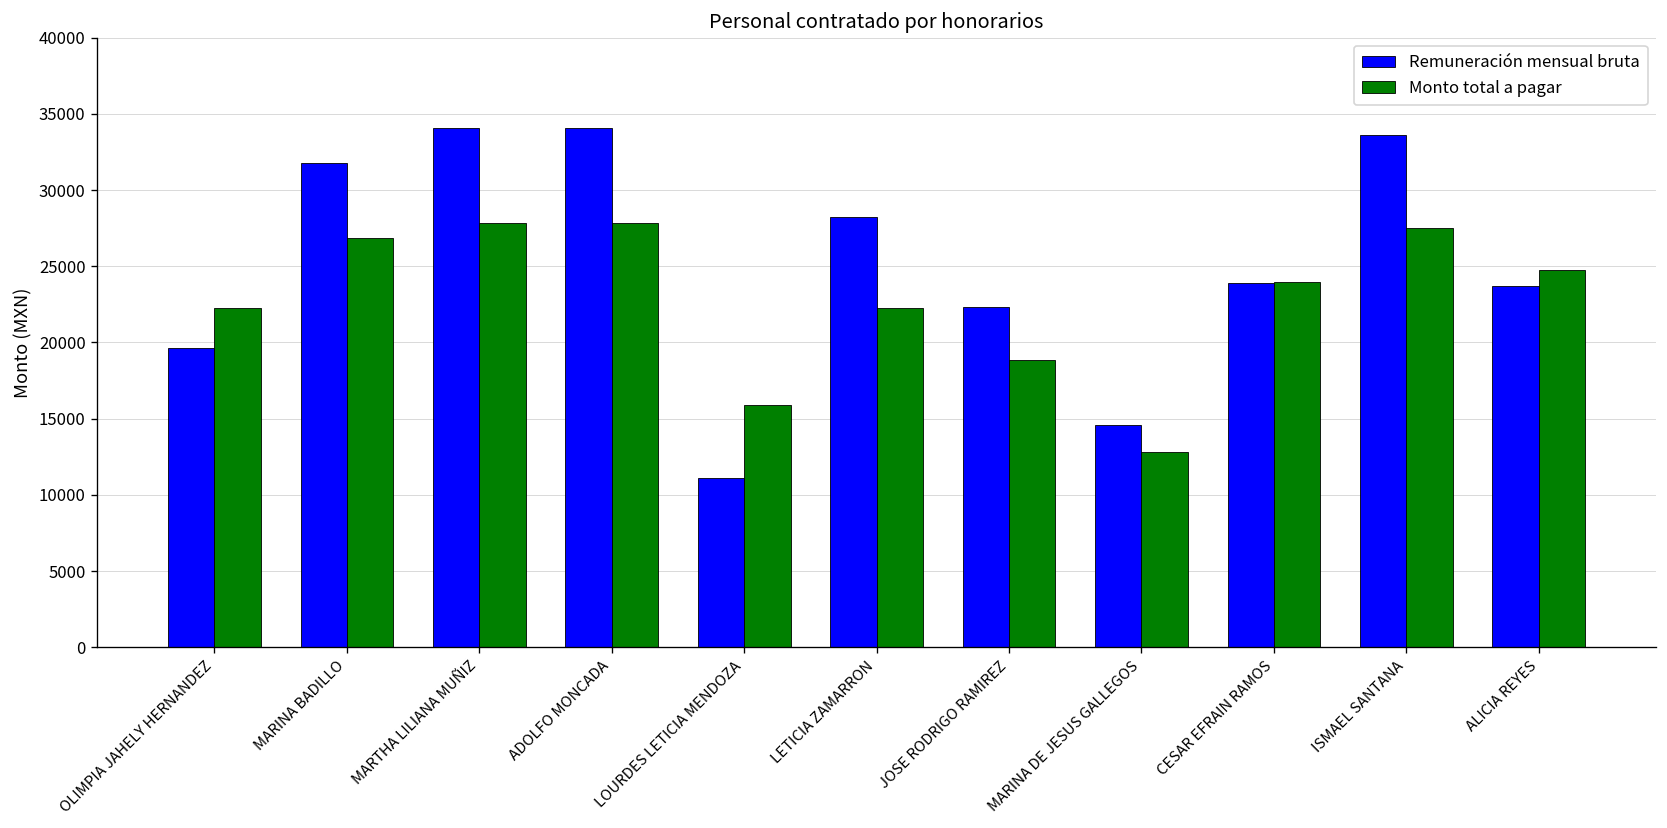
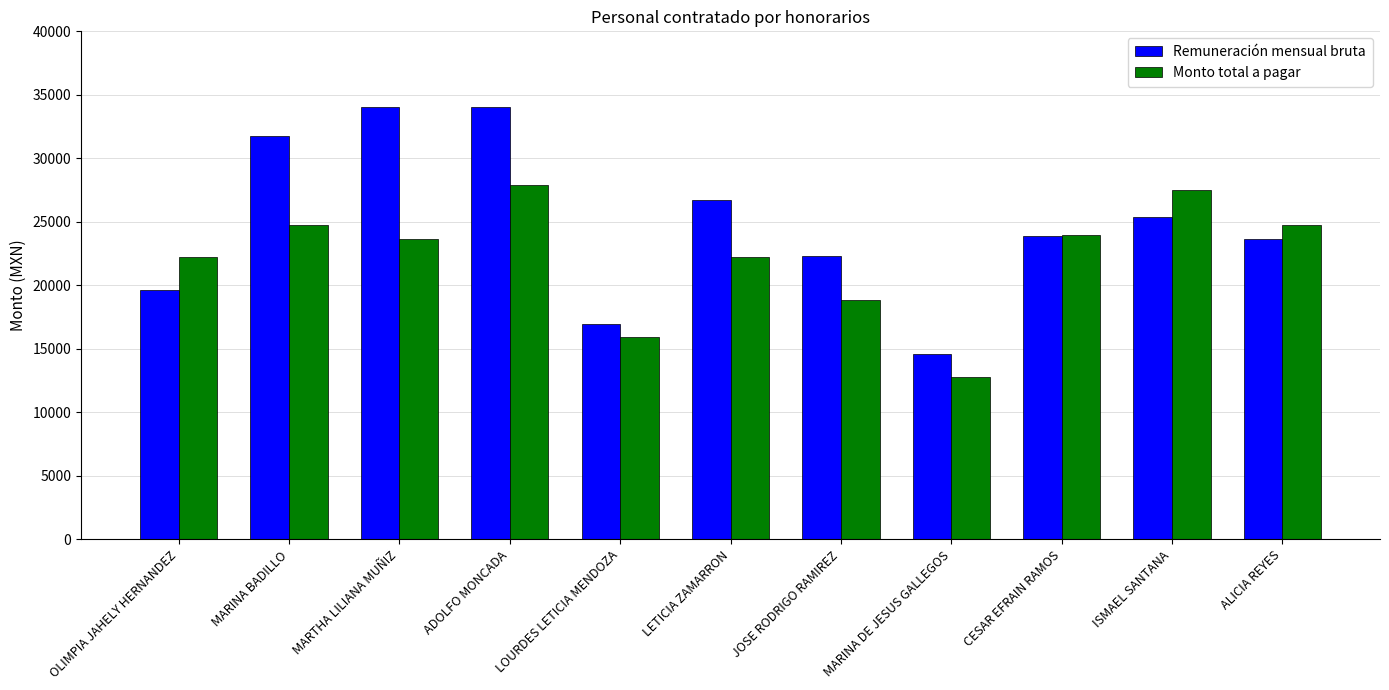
Monto total a pagar, MARINA BADILLO: 26900 -> 24700
Monto total a pagar, MARTHA LILIANA MUÑIZ: 27900 -> 23600
Remuneración mensual bruta, LOURDES LETICIA MENDOZA: 11100 -> 17000
Remuneración mensual bruta, LETICIA ZAMARRON: 28200 -> 26700
Remuneración mensual bruta, ISMAEL SANTANA: 33600 -> 25400
